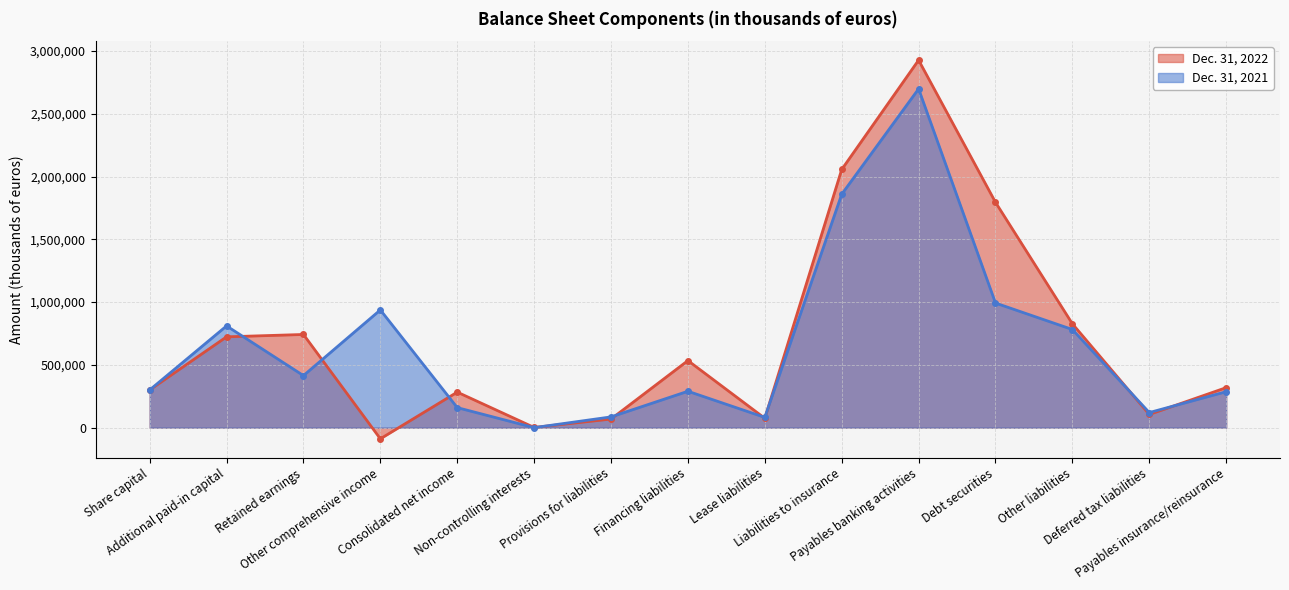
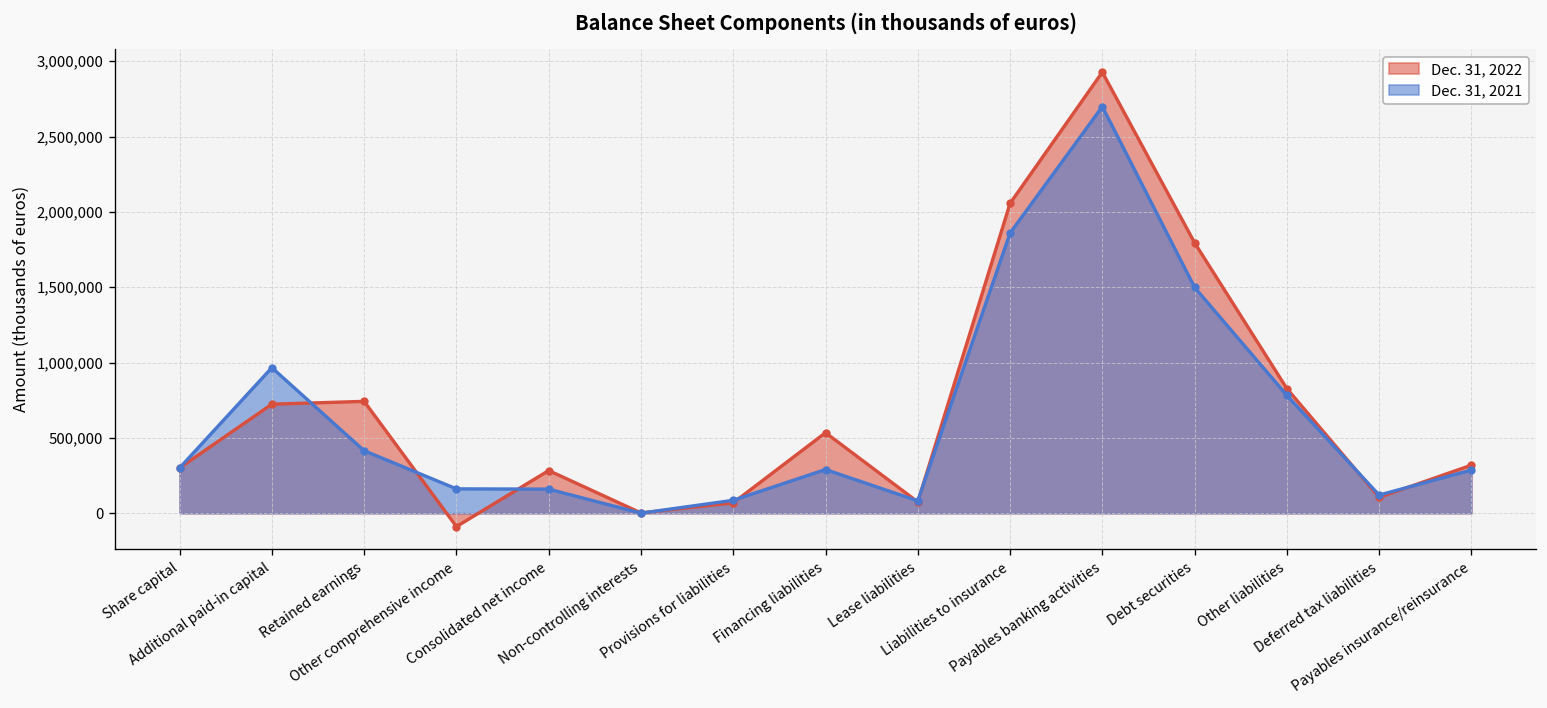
Dec. 31, 2021, Additional paid-in capital: 810,000 -> 970,000
Dec. 31, 2021, Other comprehensive income: 940,000 -> 160,000
Dec. 31, 2021, Debt securities: 990,000 -> 1,500,000
